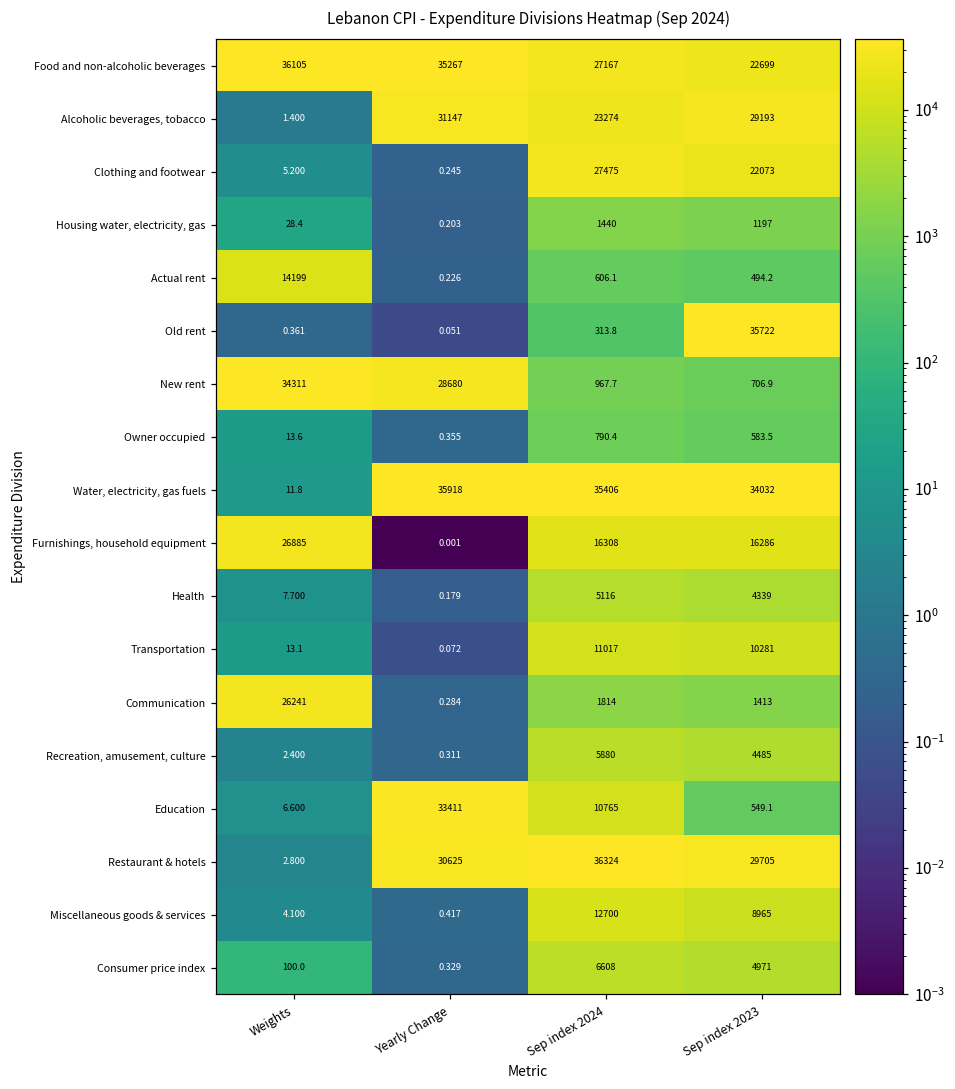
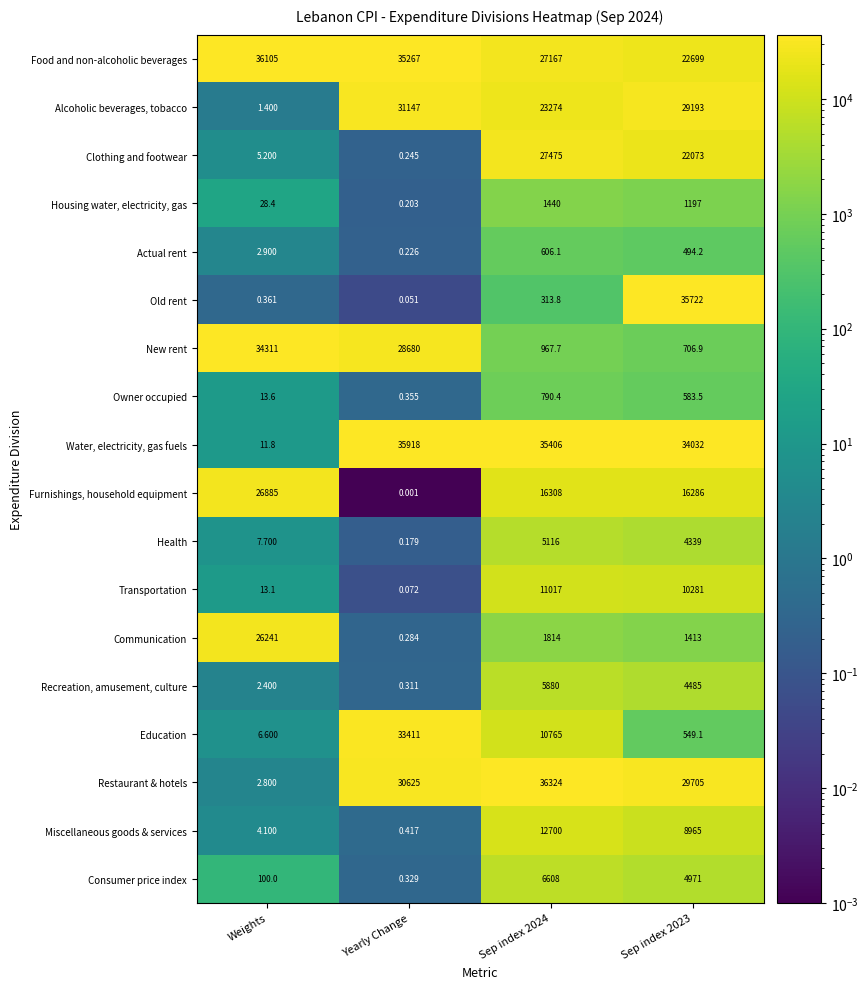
Actual rent, Weights: 14199 -> 2.900
